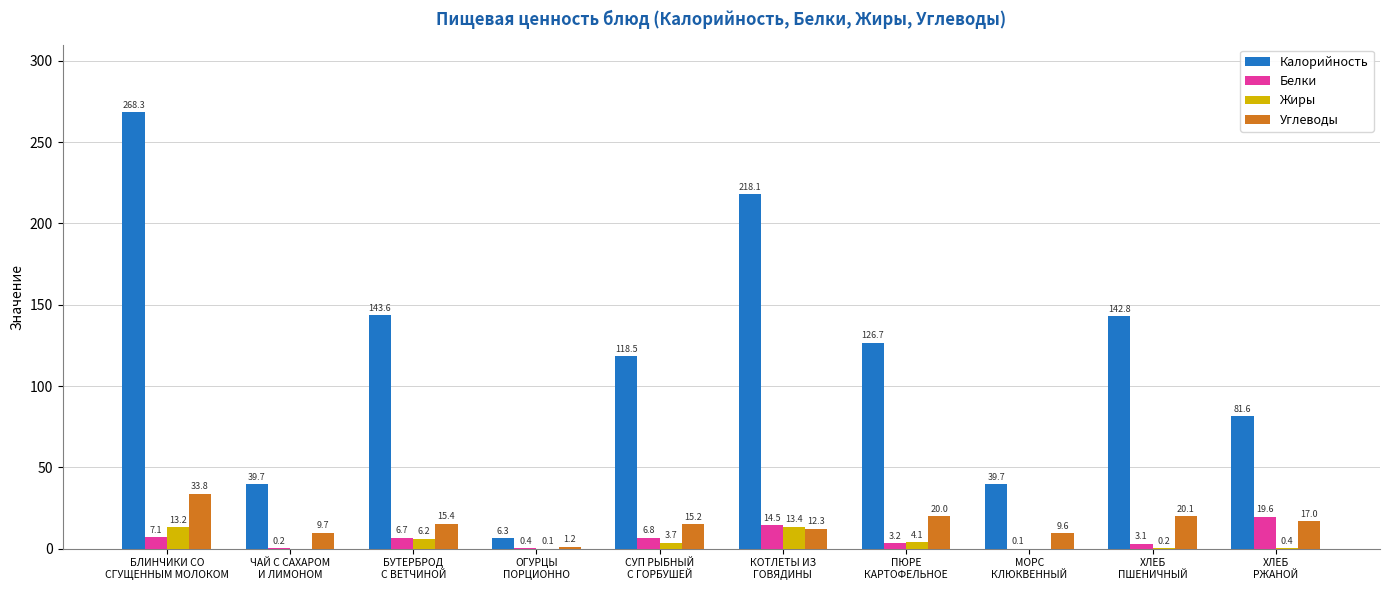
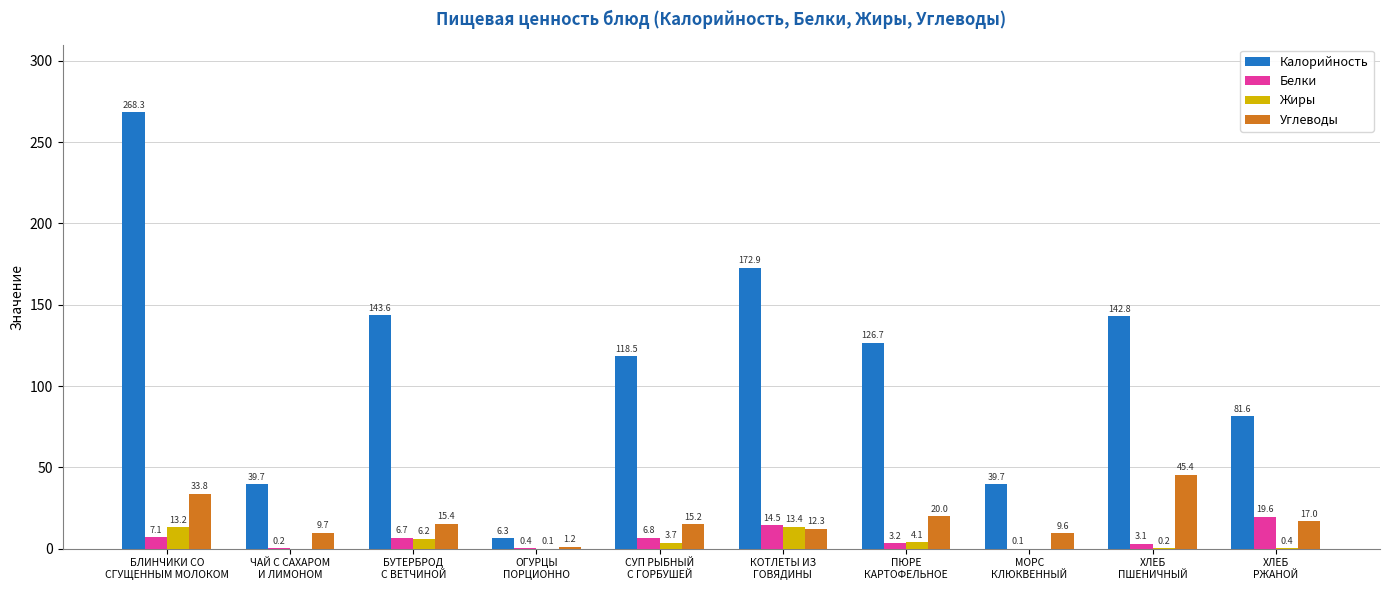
Калорийность, КОТЛЕТЫ ИЗ ГОВЯДИНЫ: 218.1 -> 172.9
Углеводы, ХЛЕБ ПШЕНИЧНЫЙ: 20.1 -> 45.4
